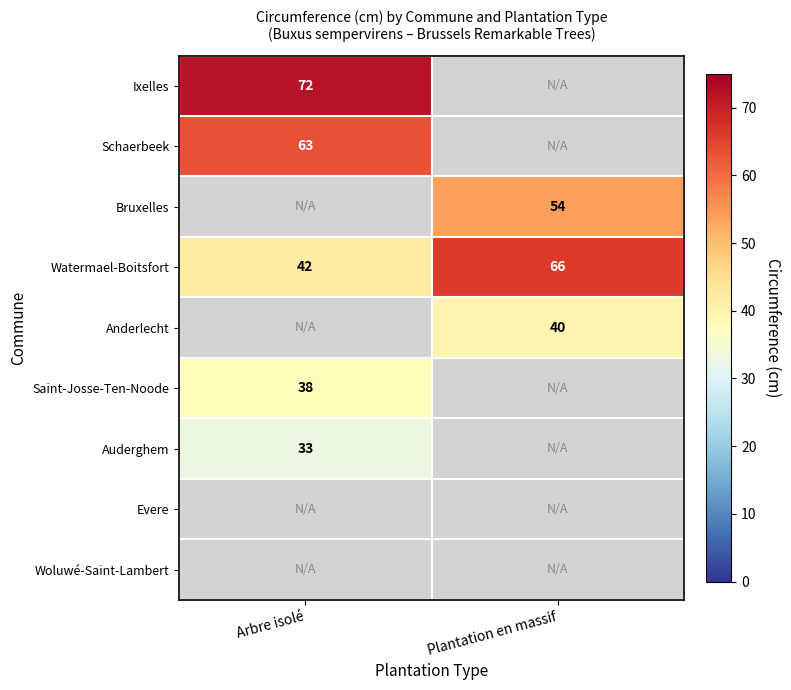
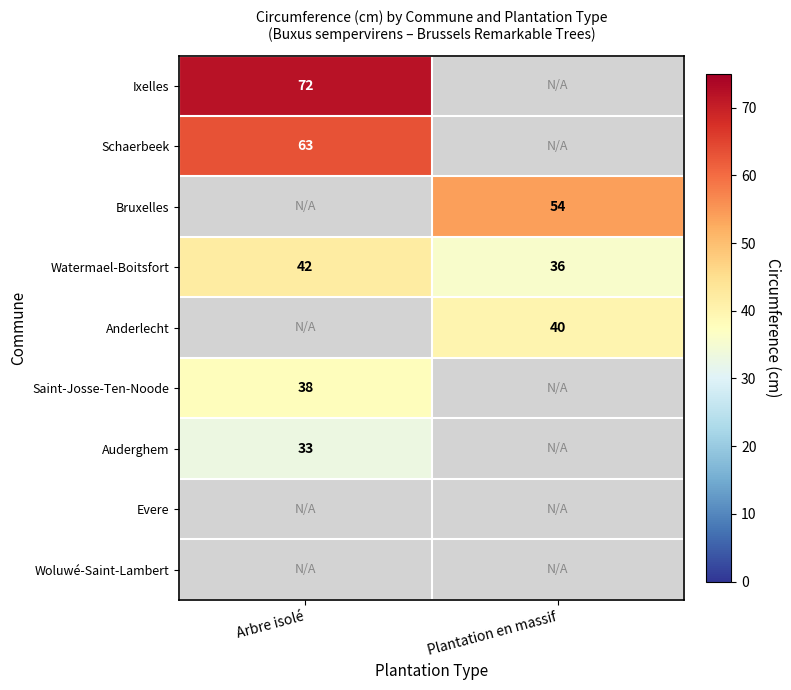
Watermael-Boitsfort, Plantation en massif: 66 -> 36
